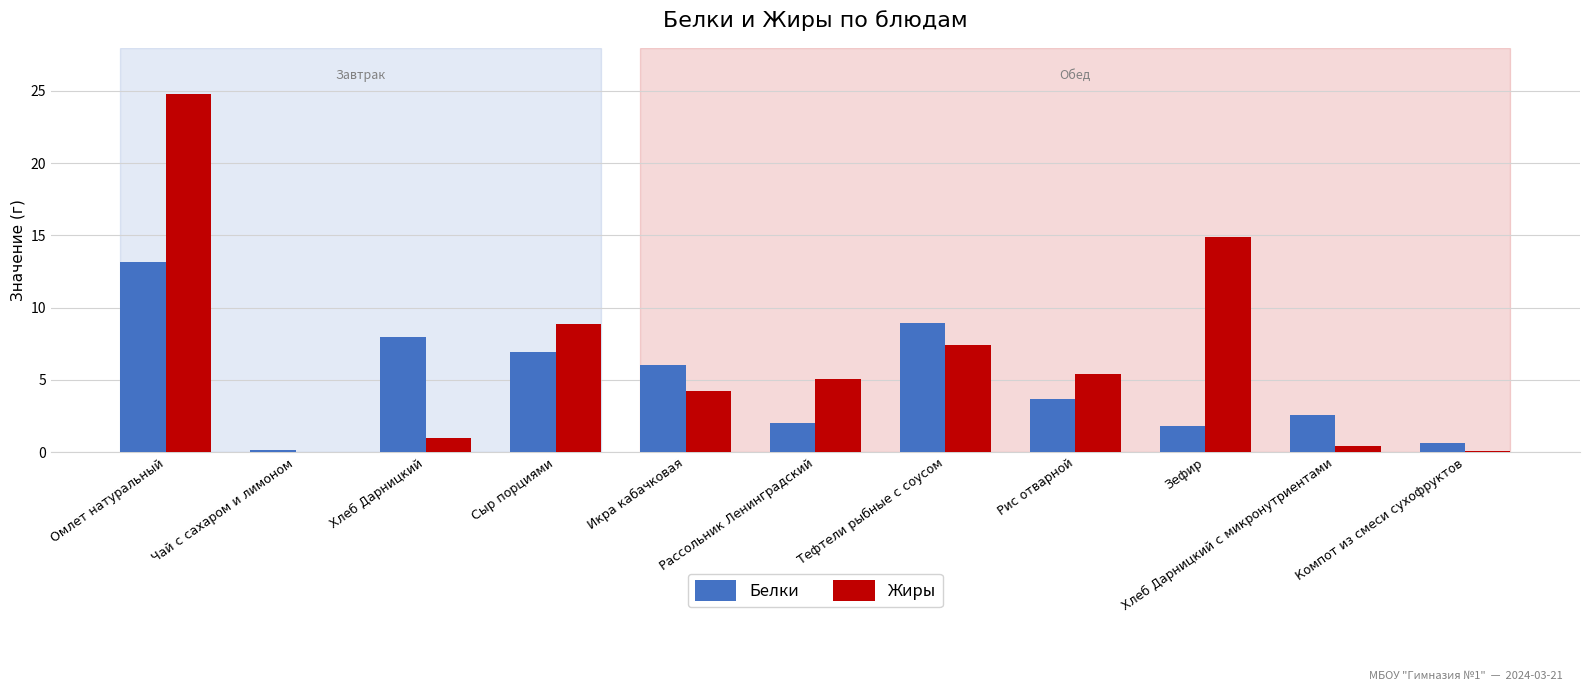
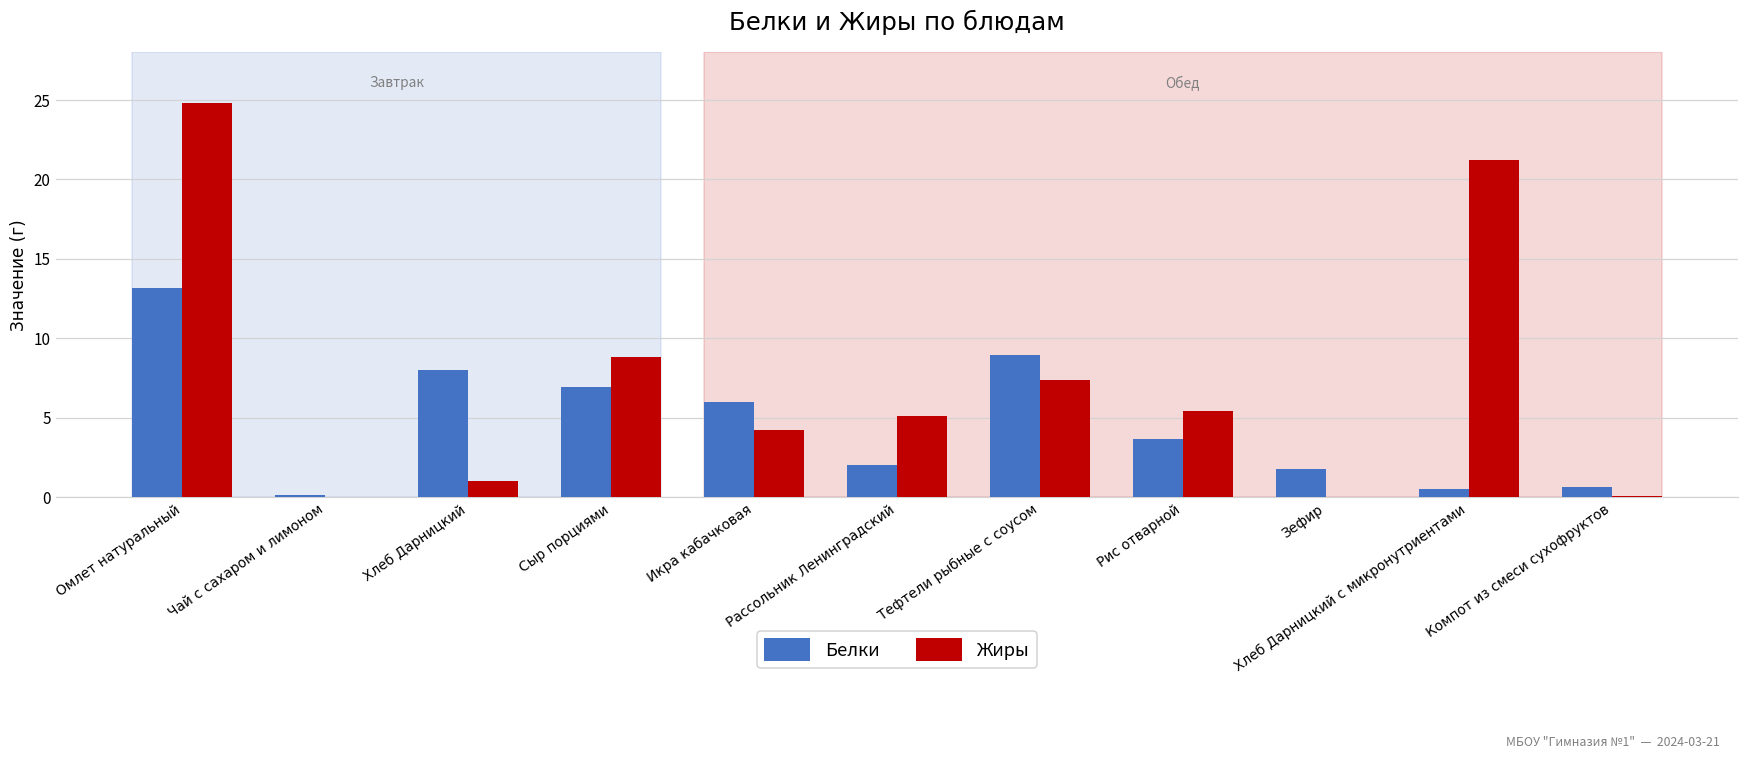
Жиры, Зефир: 14.9 -> 0.0
Белки, Хлеб Дарницкий с микронутриентами: 2.6 -> 0.5
Жиры, Хлеб Дарницкий с микронутриентами: 0.4 -> 21.2
